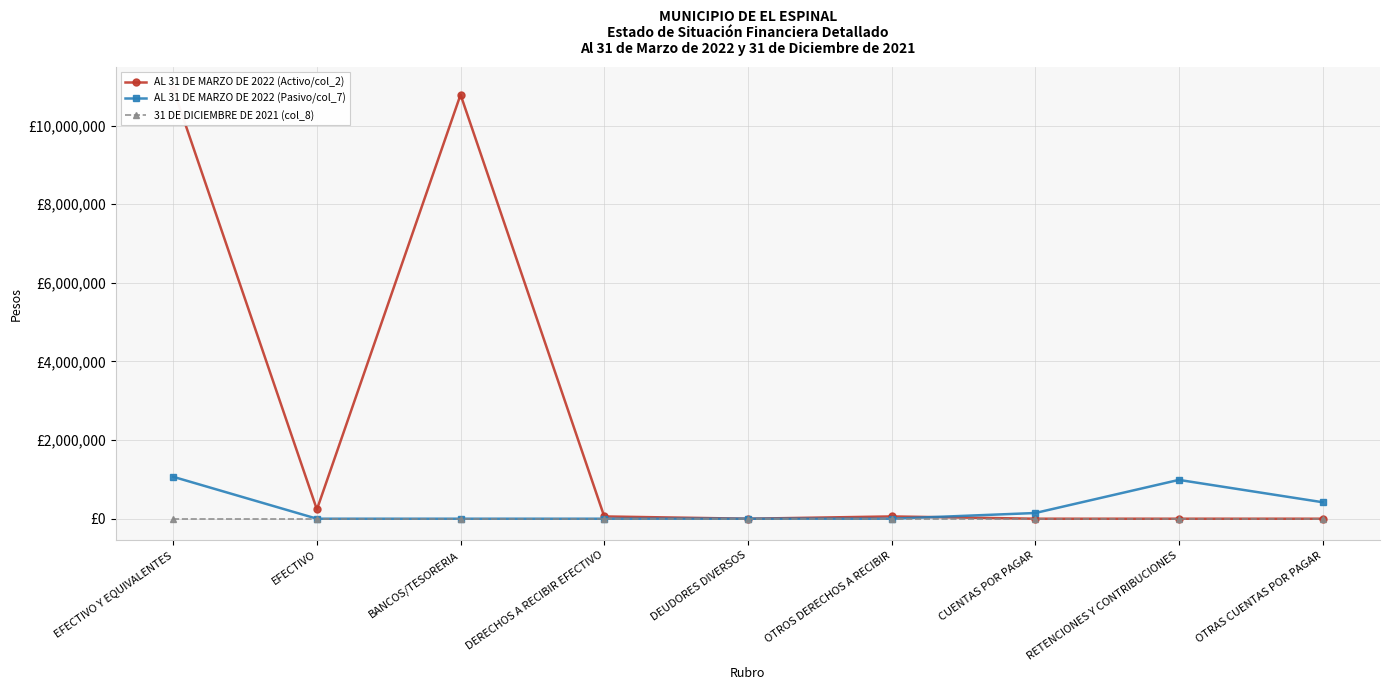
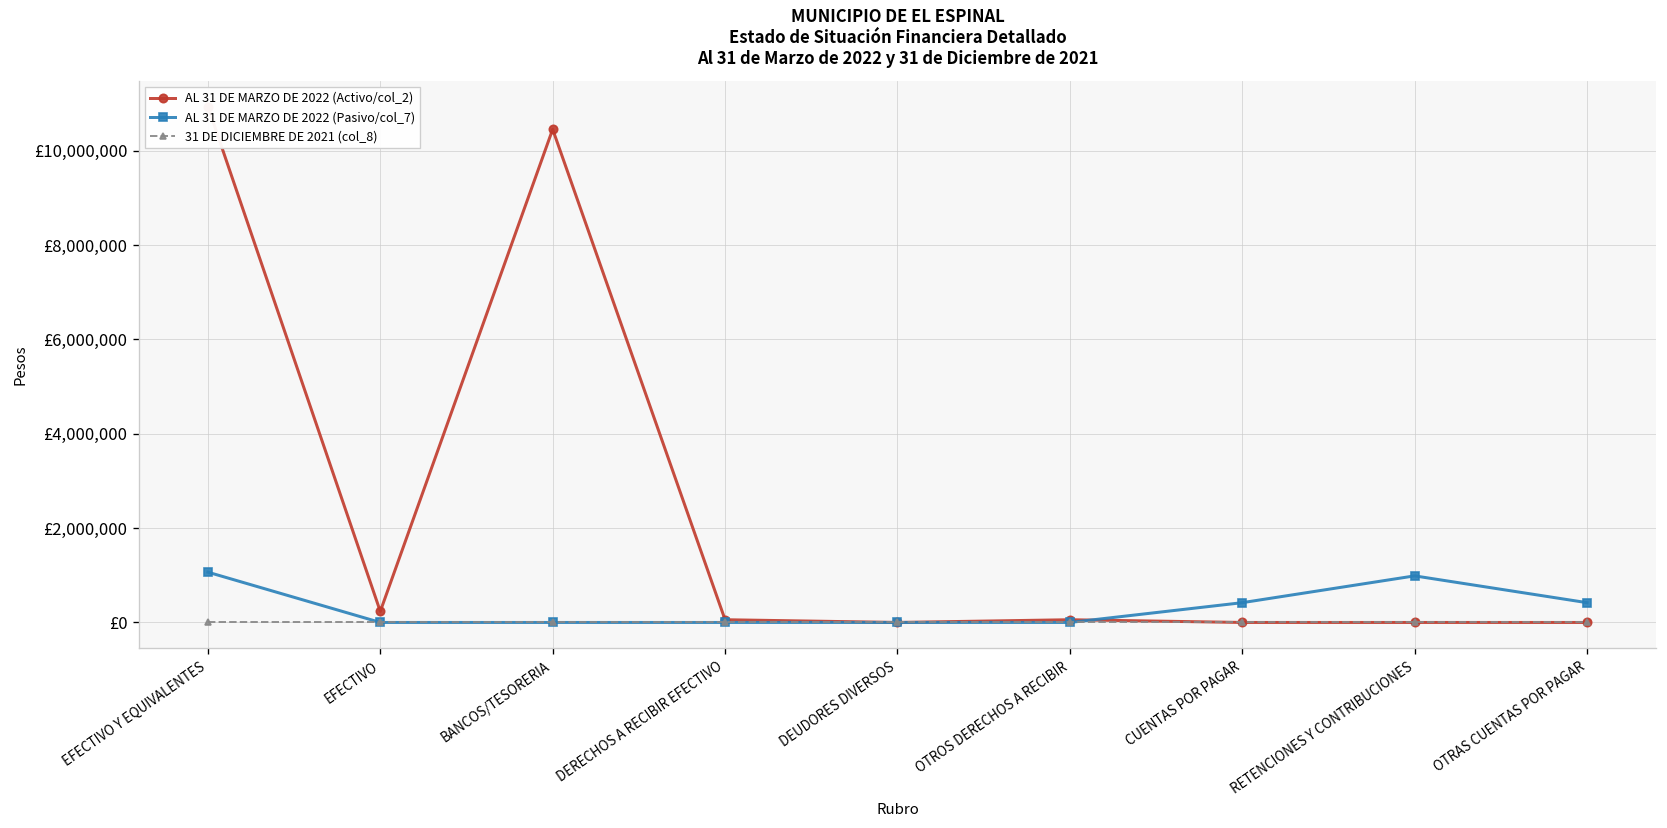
AL 31 DE MARZO DE 2022 (Activo/col_2), BANCOS/TESORERIA: £10,800,000 -> £10,500,000
AL 31 DE MARZO DE 2022 (Pasivo/col_7), CUENTAS POR PAGAR: £100,000 -> £400,000
